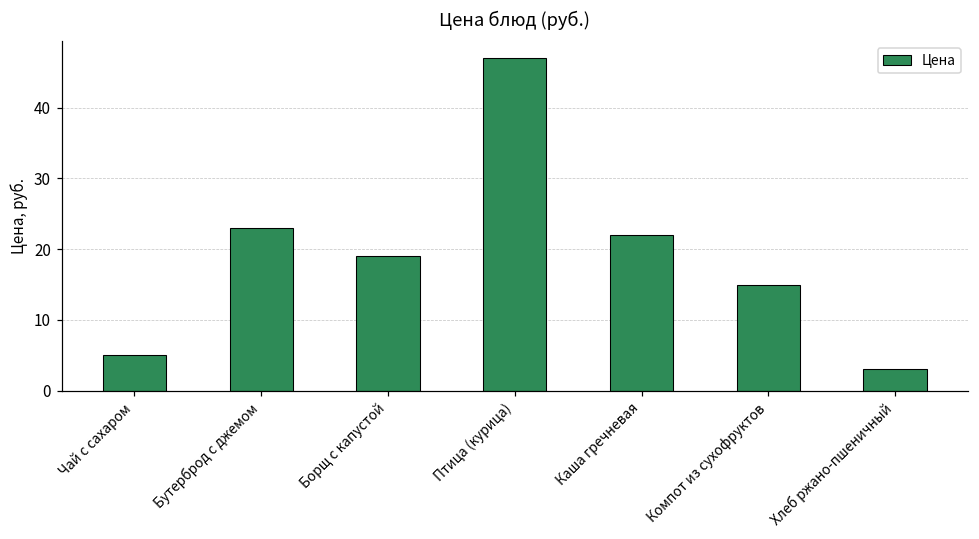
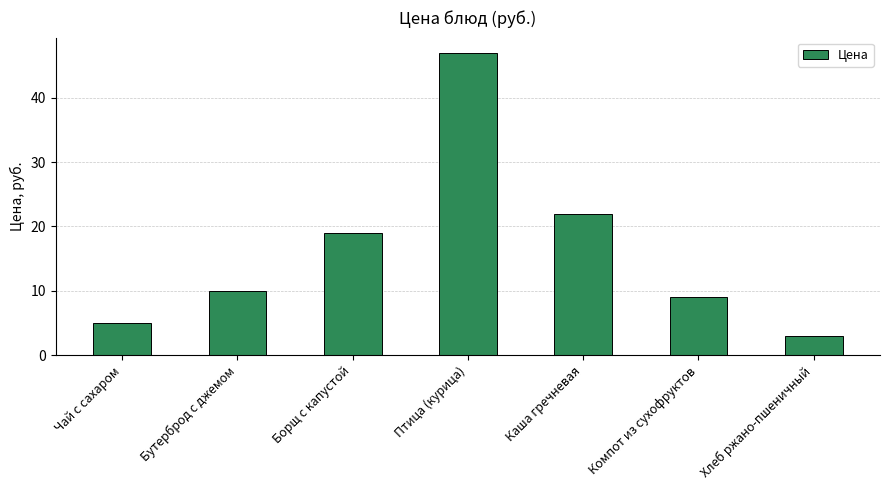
Бутерброд с джемом: 23 -> 10
Компот из сухофруктов: 15 -> 9
